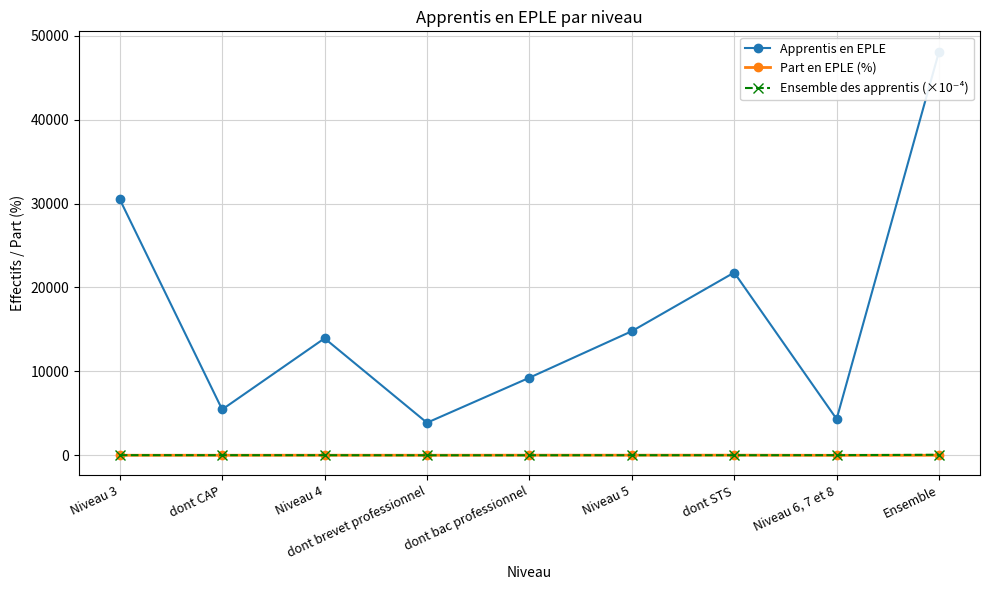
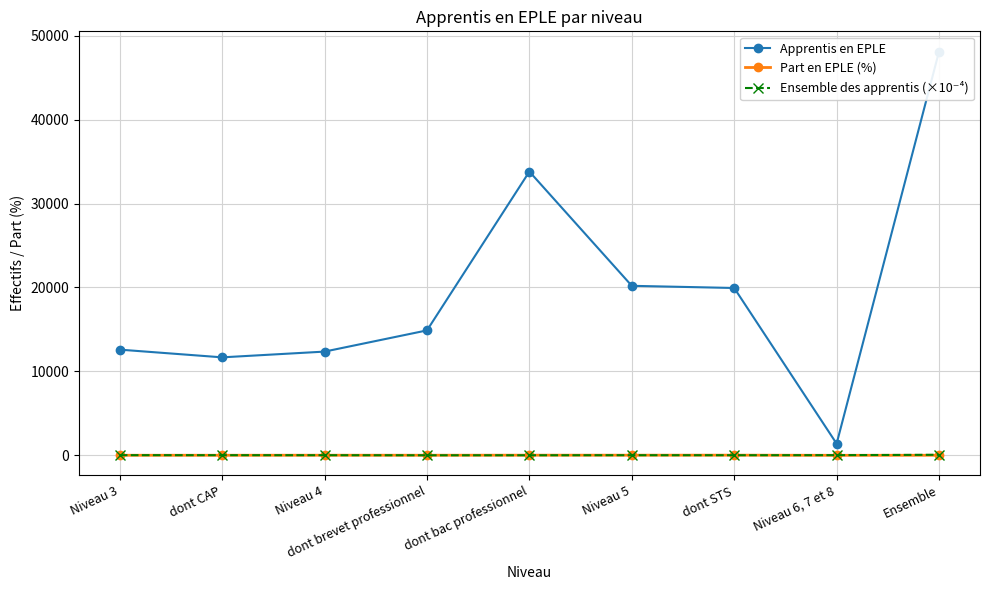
Apprentis en EPLE, Niveau 3: 31000 -> 13000
Apprentis en EPLE, dont CAP: 5000 -> 12000
Apprentis en EPLE, Niveau 4: 14000 -> 12000
Apprentis en EPLE, dont brevet professionnel: 4000 -> 15000
Apprentis en EPLE, dont bac professionnel: 9000 -> 34000
Apprentis en EPLE, Niveau 5: 15000 -> 20000
Apprentis en EPLE, dont STS: 22000 -> 20000
Apprentis en EPLE, Niveau 6, 7 et 8: 4000 -> 1000
